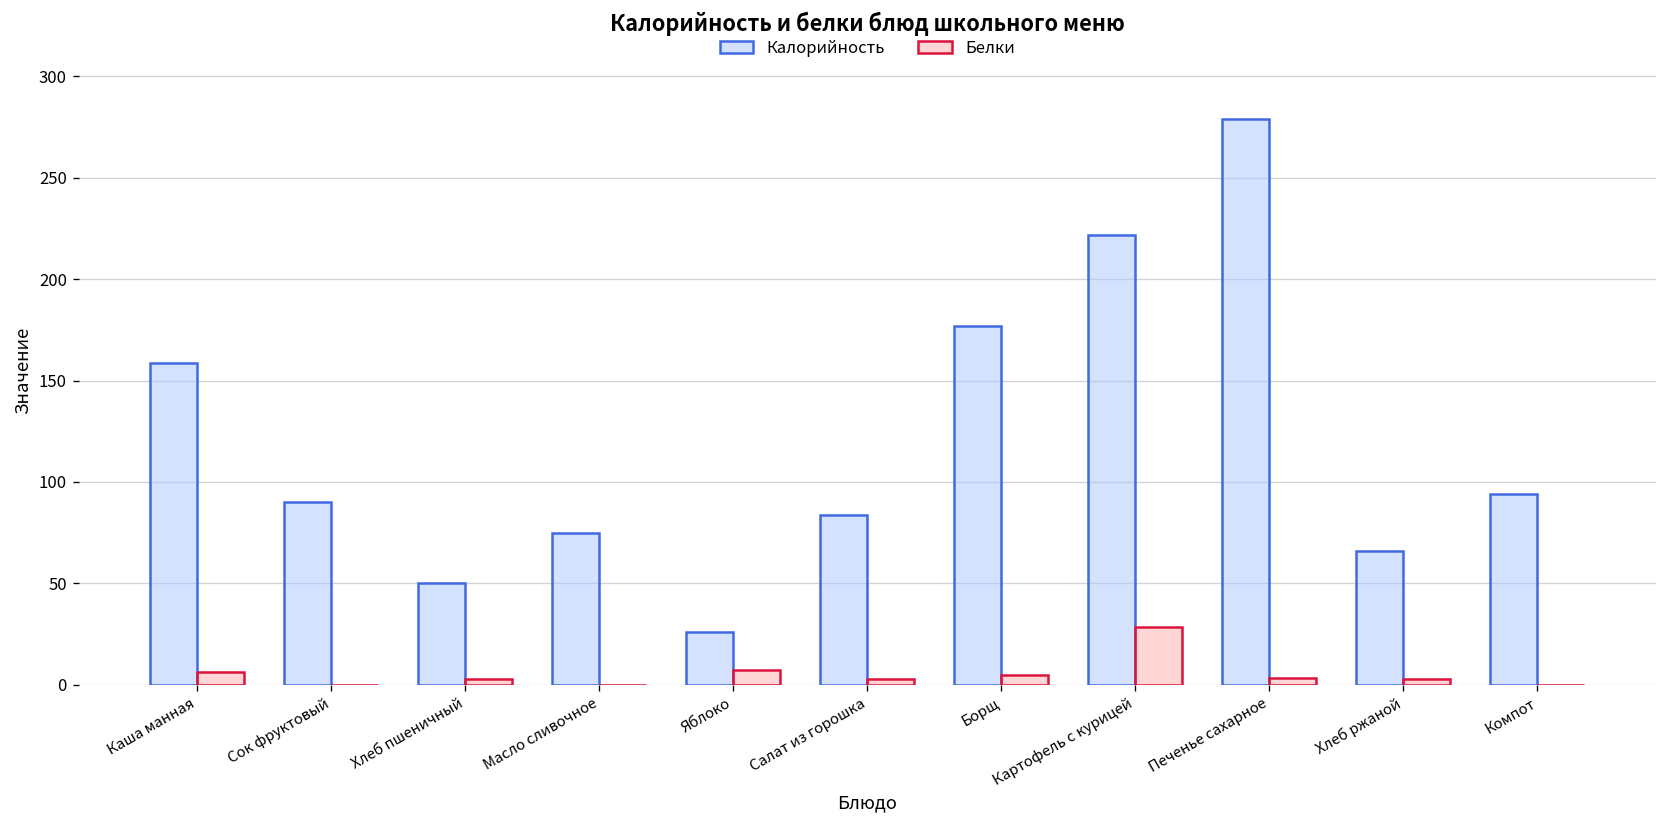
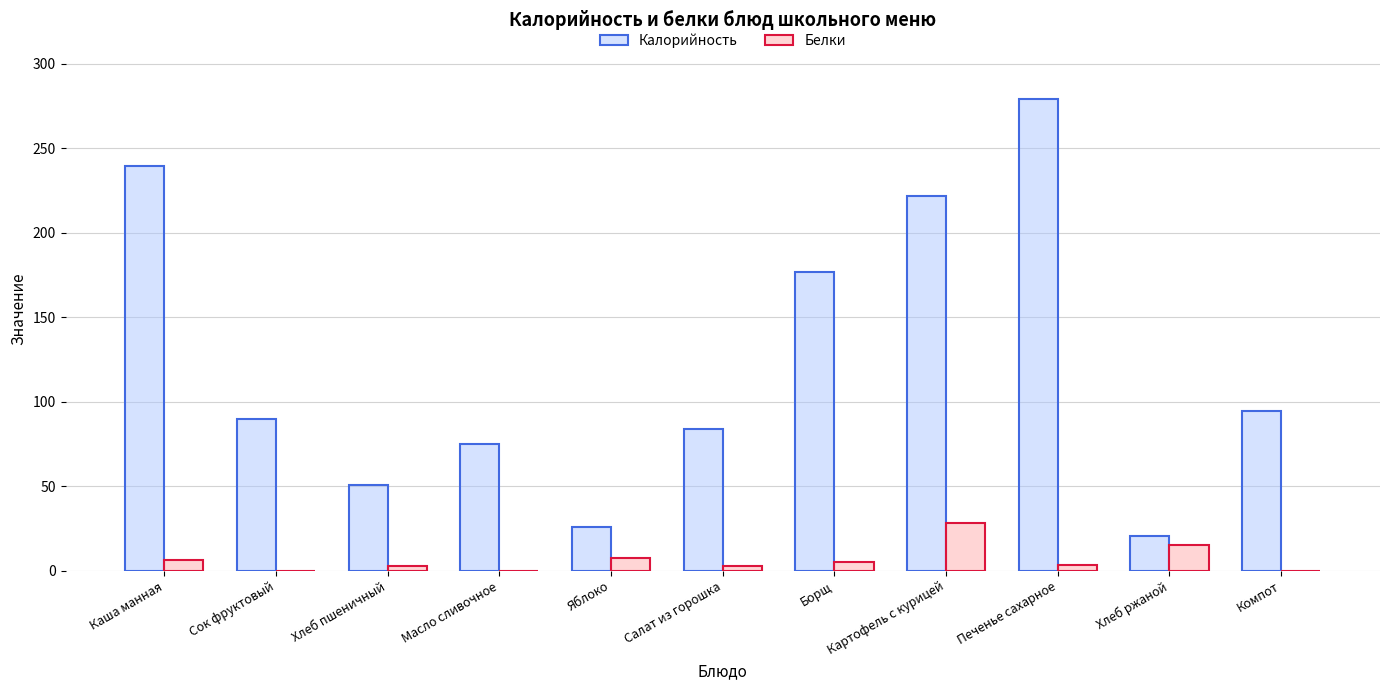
Калорийность, Каша манная: 159 -> 240
Калорийность, Хлеб ржаной: 66 -> 20
Белки, Хлеб ржаной: 3 -> 15
